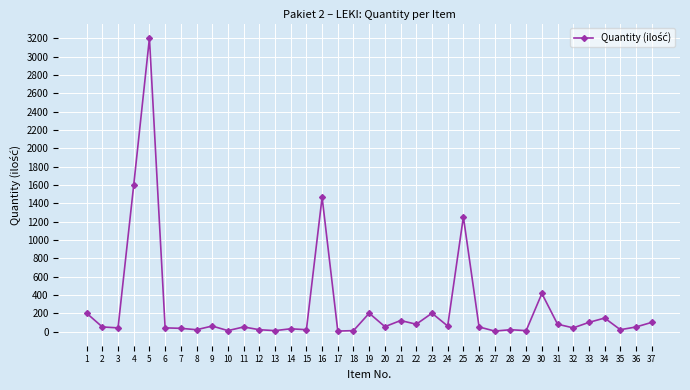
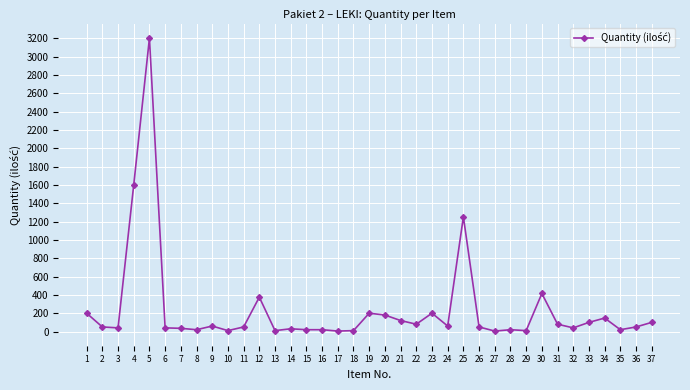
12: 0 -> 400
16: 1500 -> 0
20: 100 -> 200
